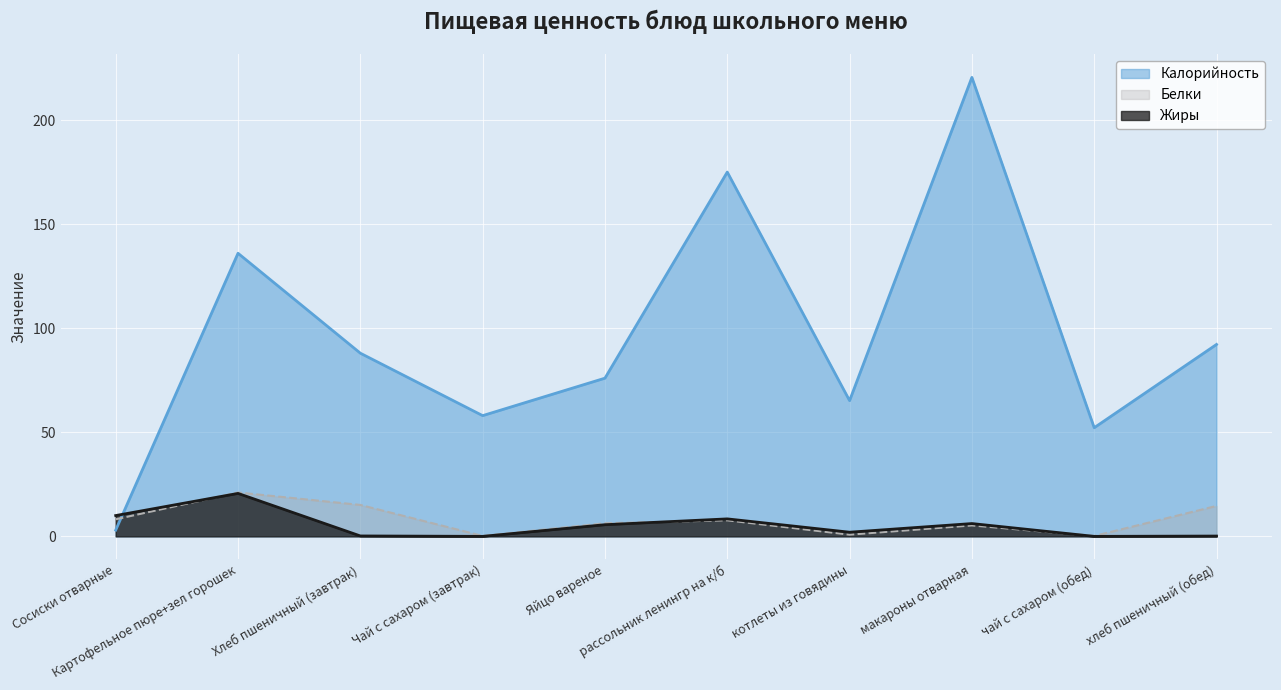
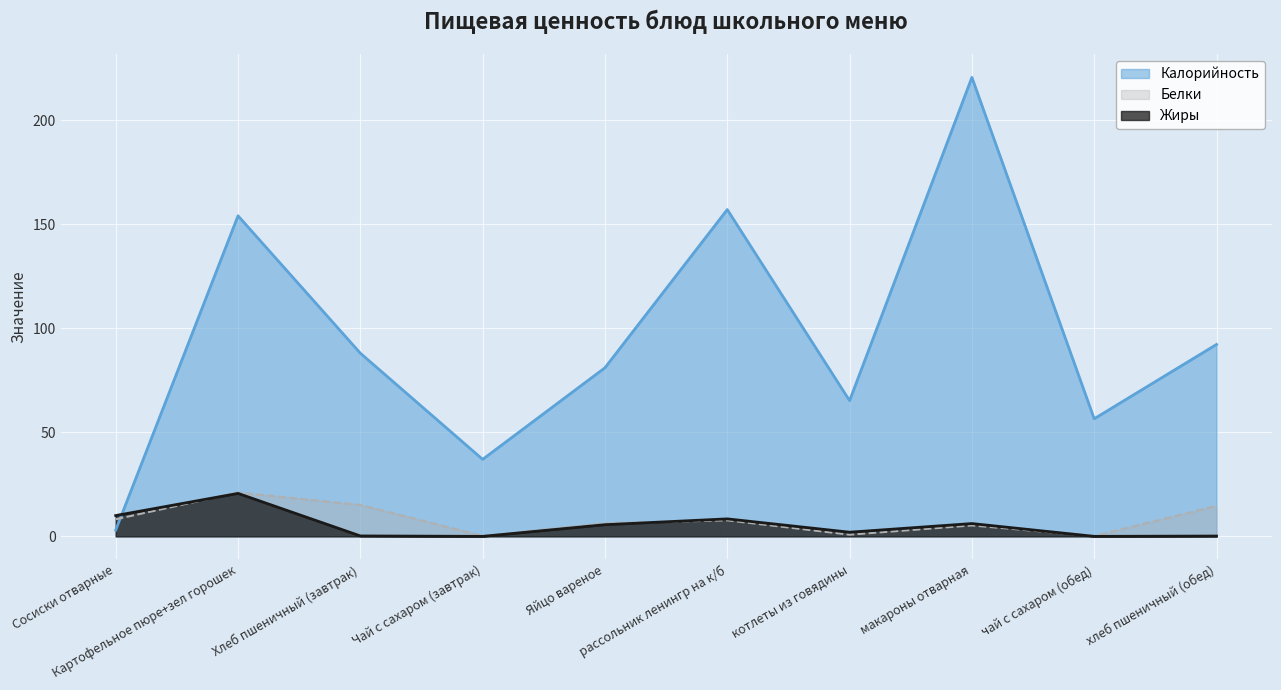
Калорийность, Картофельное пюре+зел горошек: 136 -> 154
Калорийность, Чай с сахаром (завтрак): 58 -> 37
Калорийность, Яйцо вареное: 76 -> 81
Калорийность, рассольник ленингр на к/б: 175 -> 157
Калорийность, чай с сахаром (обед): 52 -> 57
